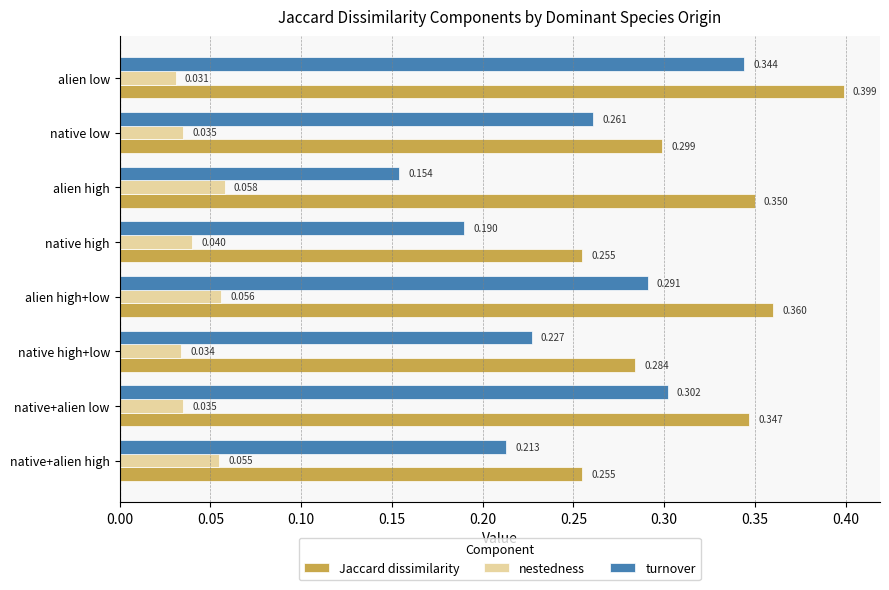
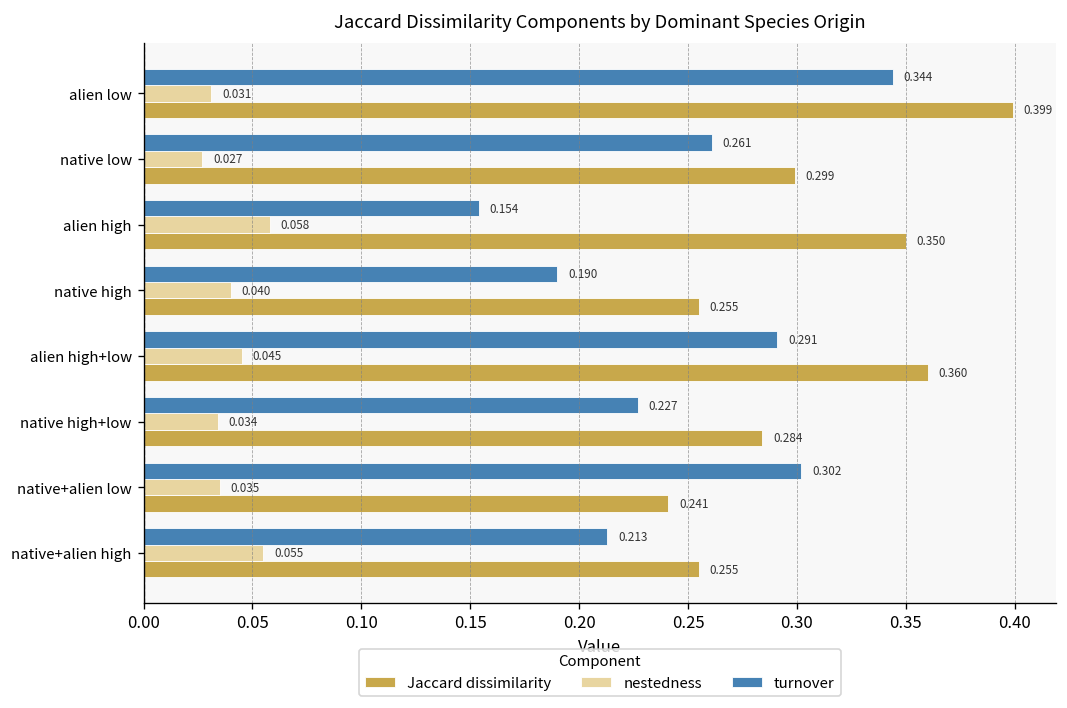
nestedness, native low: 0.035 -> 0.027
nestedness, alien high+low: 0.056 -> 0.045
Jaccard dissimilarity, native+alien low: 0.347 -> 0.241
